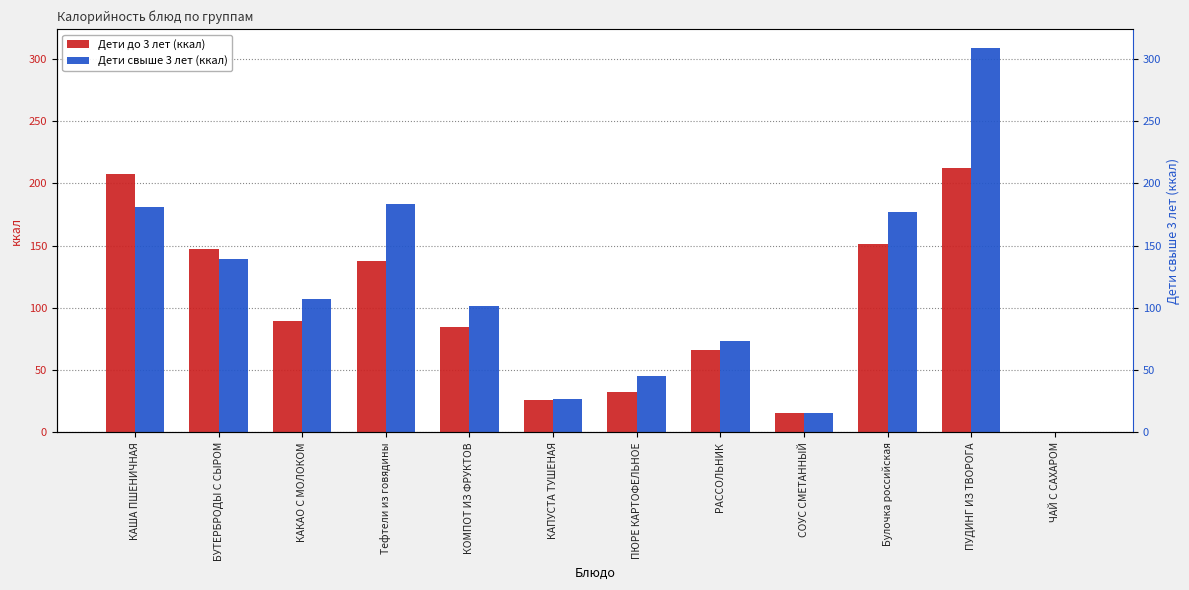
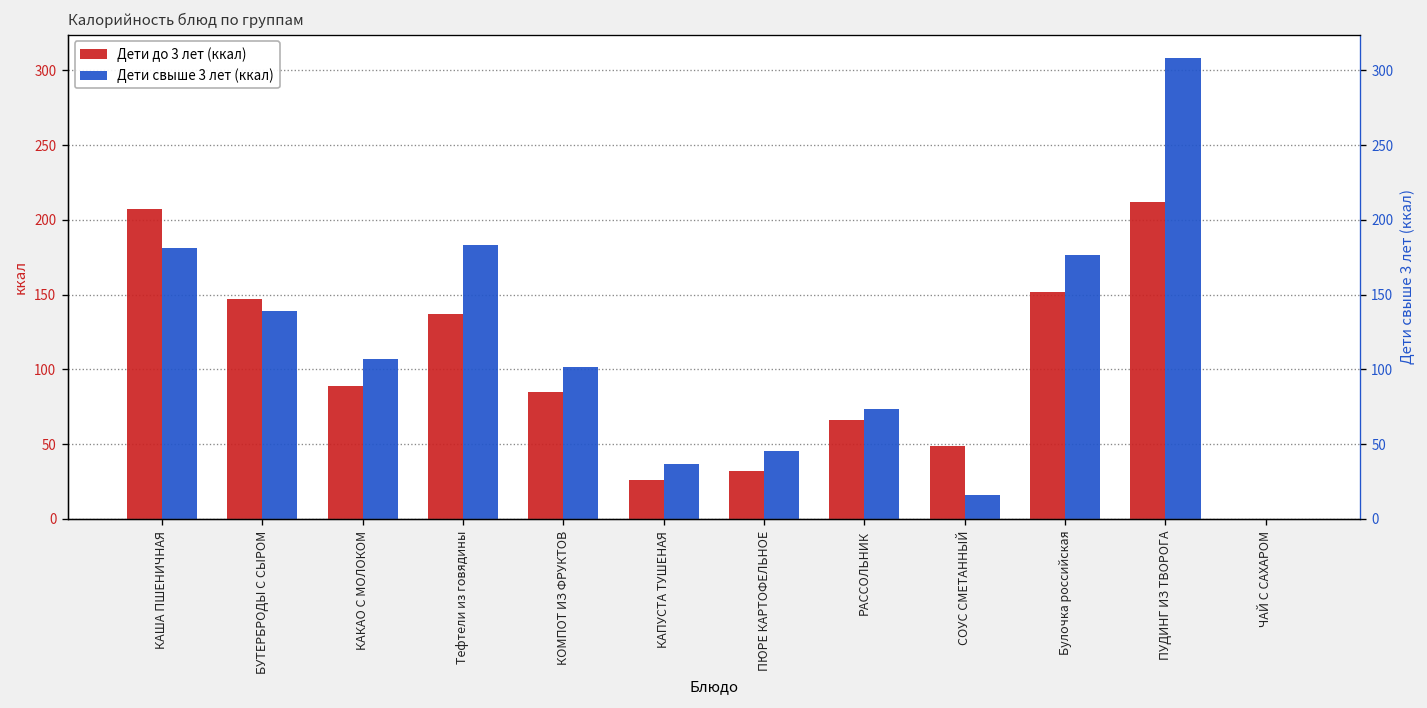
Дети свыше 3 лет (ккал), КАПУСТА ТУШЕНАЯ: 27 -> 36
Дети до 3 лет (ккал), СОУС СМЕТАННЫЙ: 16 -> 49
